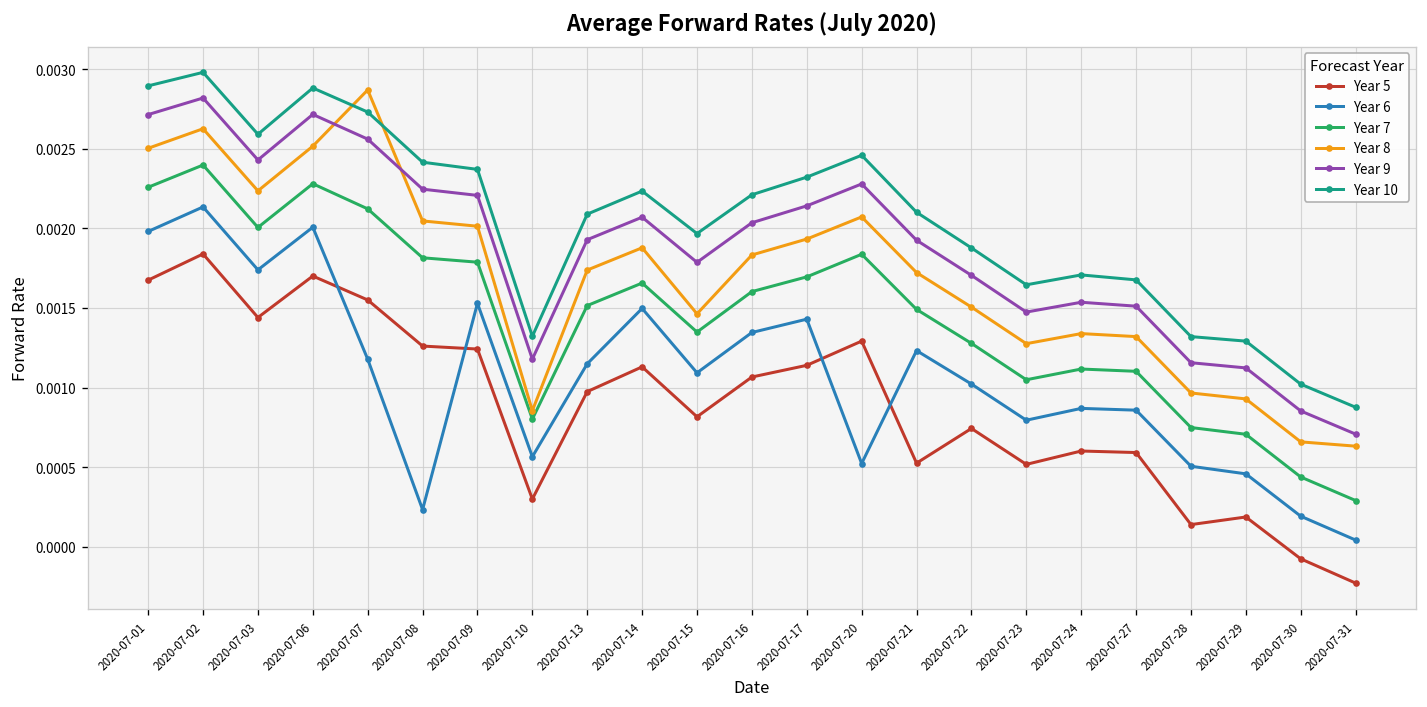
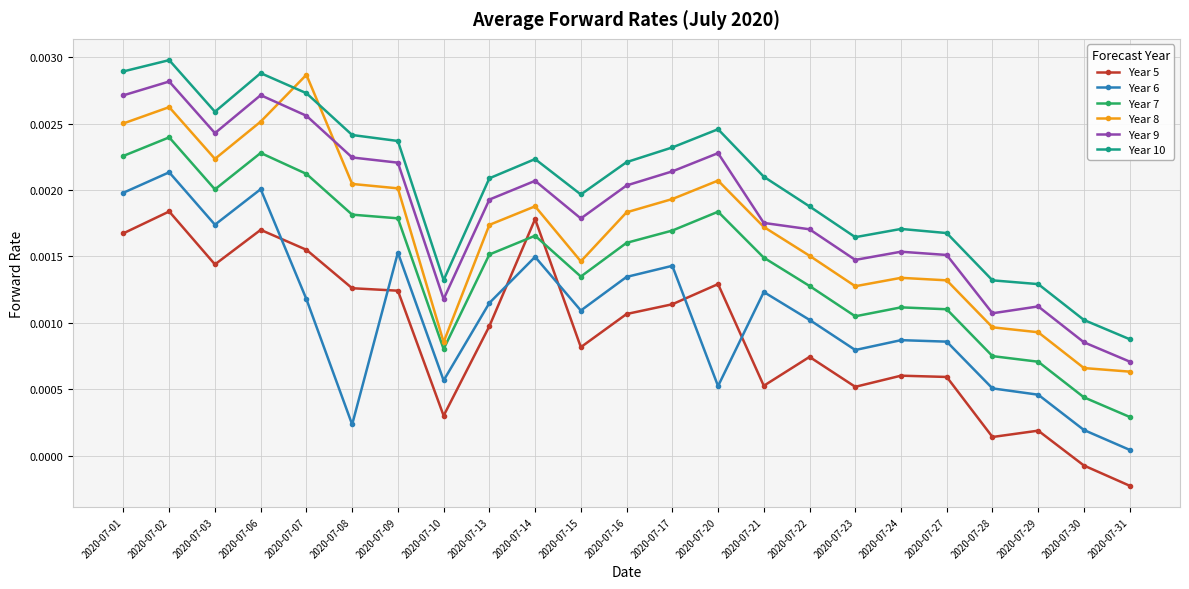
Year 5, 2020-07-14: 0.00113 -> 0.00178
Year 9, 2020-07-21: 0.00193 -> 0.00175
Year 9, 2020-07-28: 0.00116 -> 0.00107
